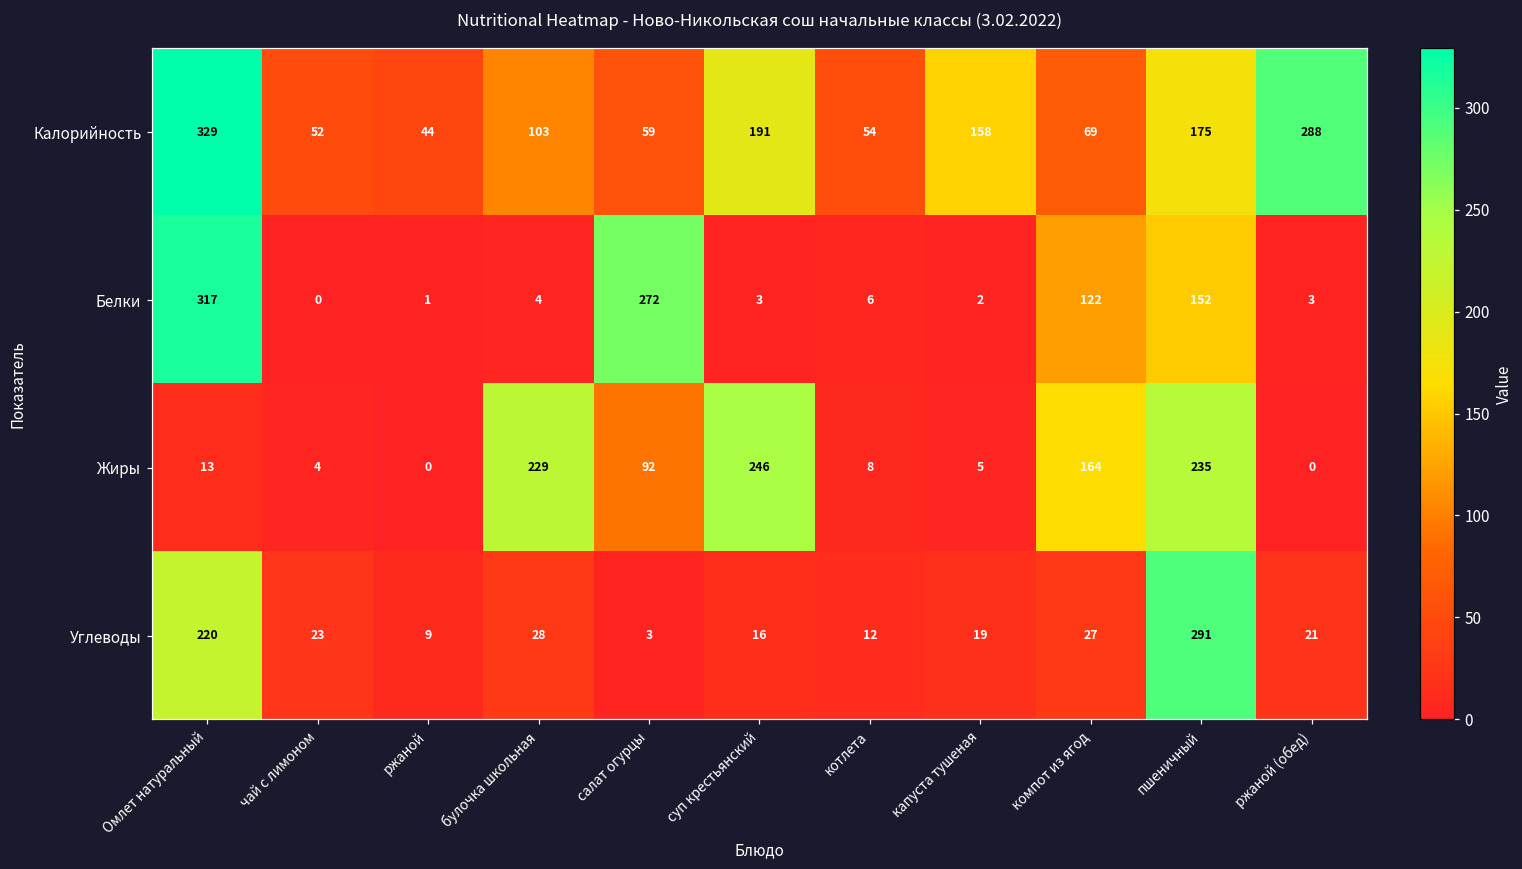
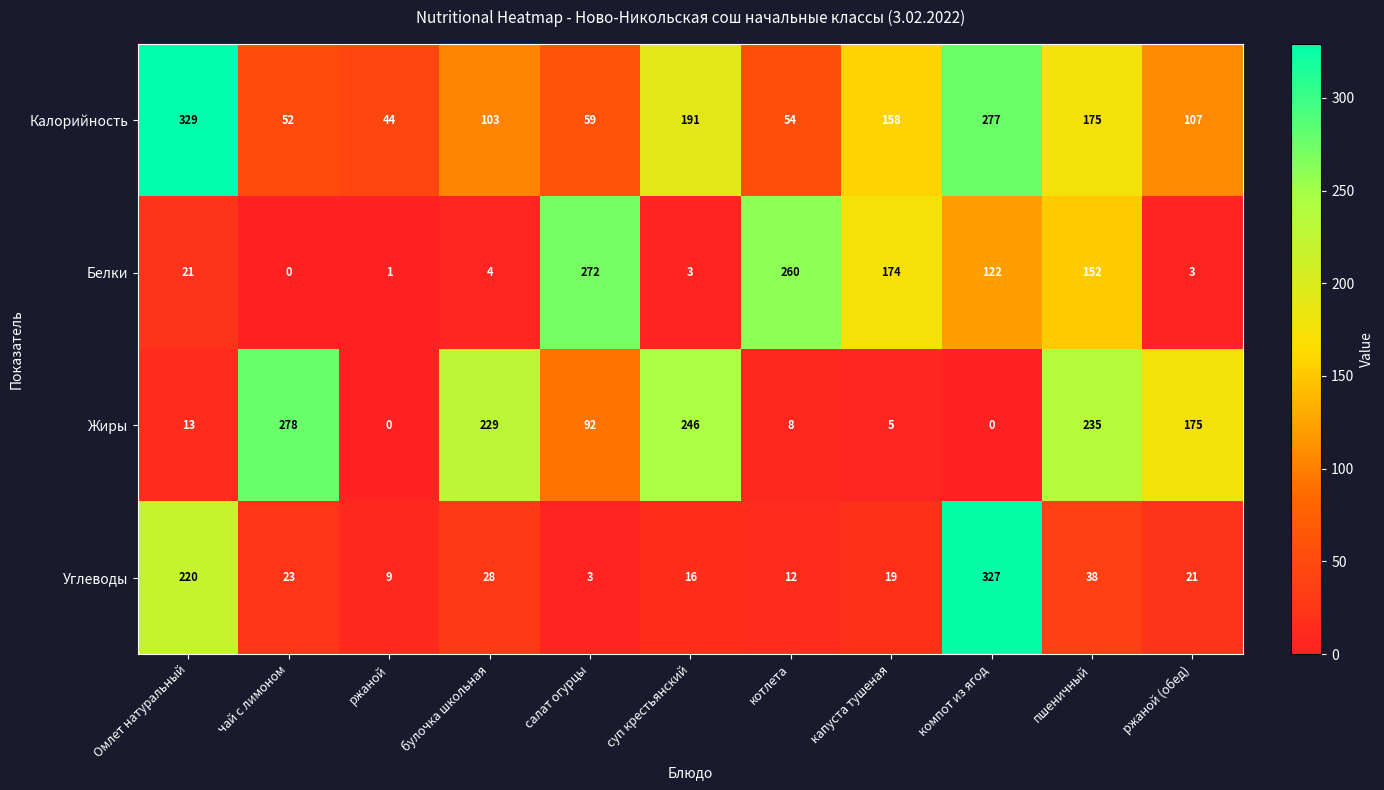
Калорийность, компот из ягод: 69 -> 277
Калорийность, ржаной (обед): 288 -> 107
Белки, Омлет натуральный: 317 -> 21
Белки, котлета: 6 -> 260
Белки, капуста тушеная: 2 -> 174
Жиры, чай с лимоном: 4 -> 278
Жиры, компот из ягод: 164 -> 0
Жиры, ржаной (обед): 0 -> 175
Углеводы, компот из ягод: 27 -> 327
Углеводы, пшеничный: 291 -> 38
